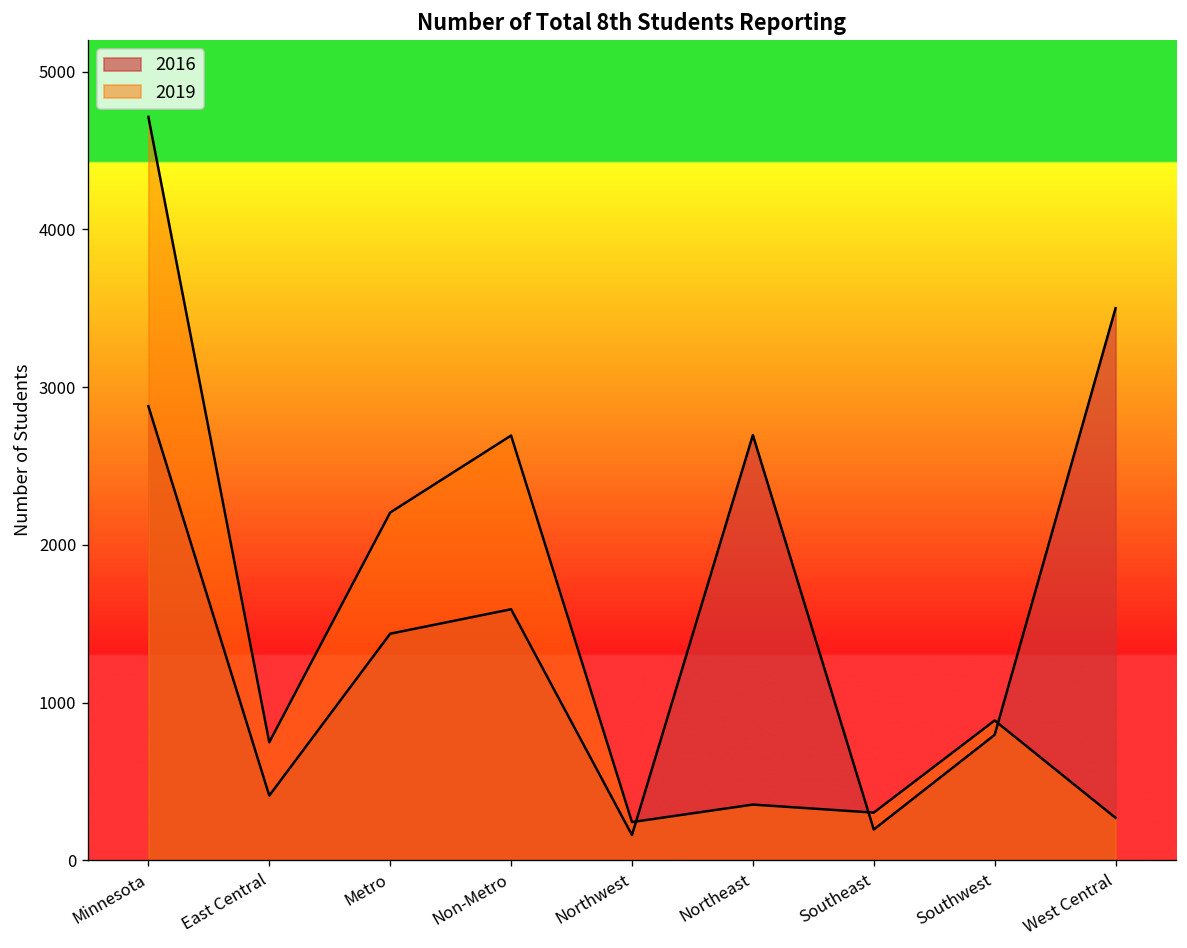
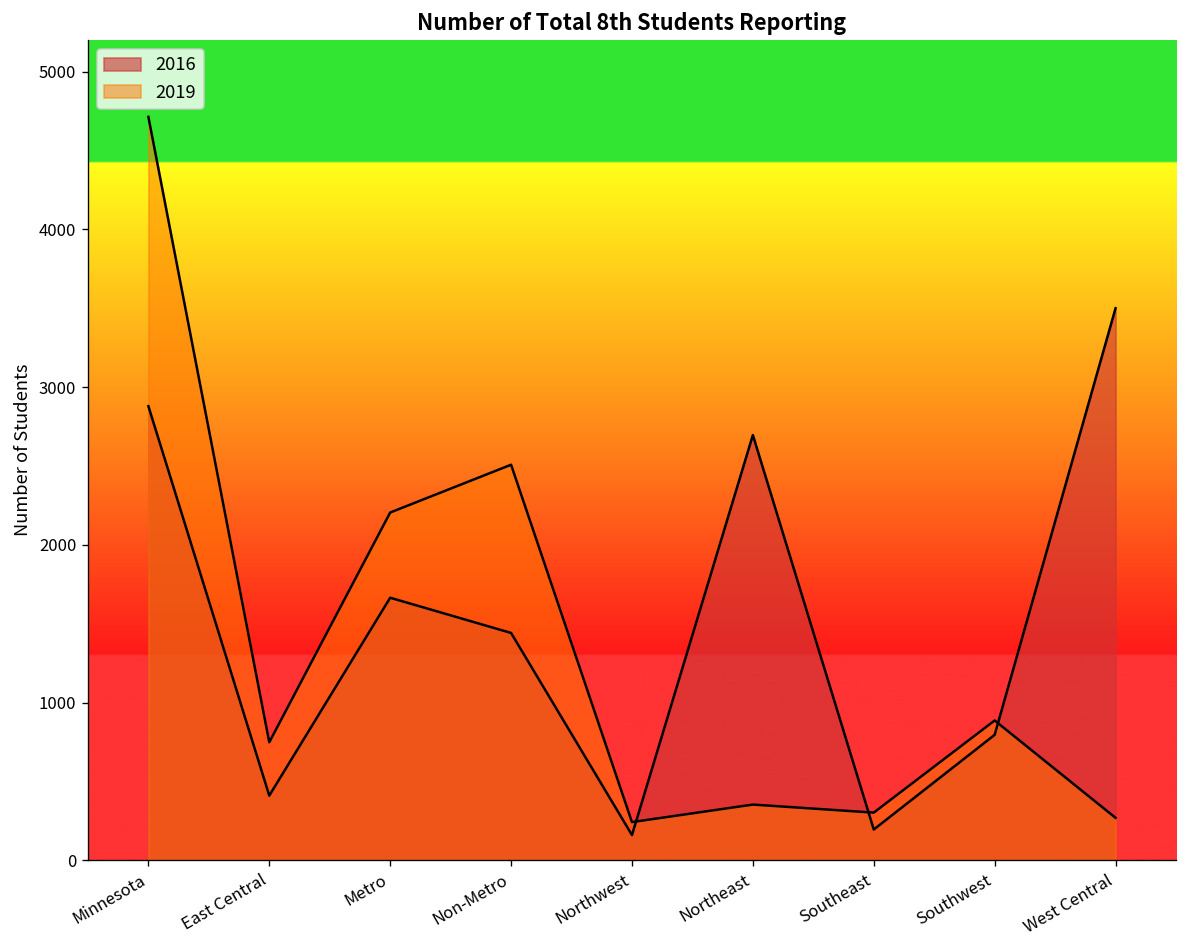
2016, Metro: 1440 -> 1670
2016, Non-Metro: 1590 -> 1440
2019, Non-Metro: 2690 -> 2510
